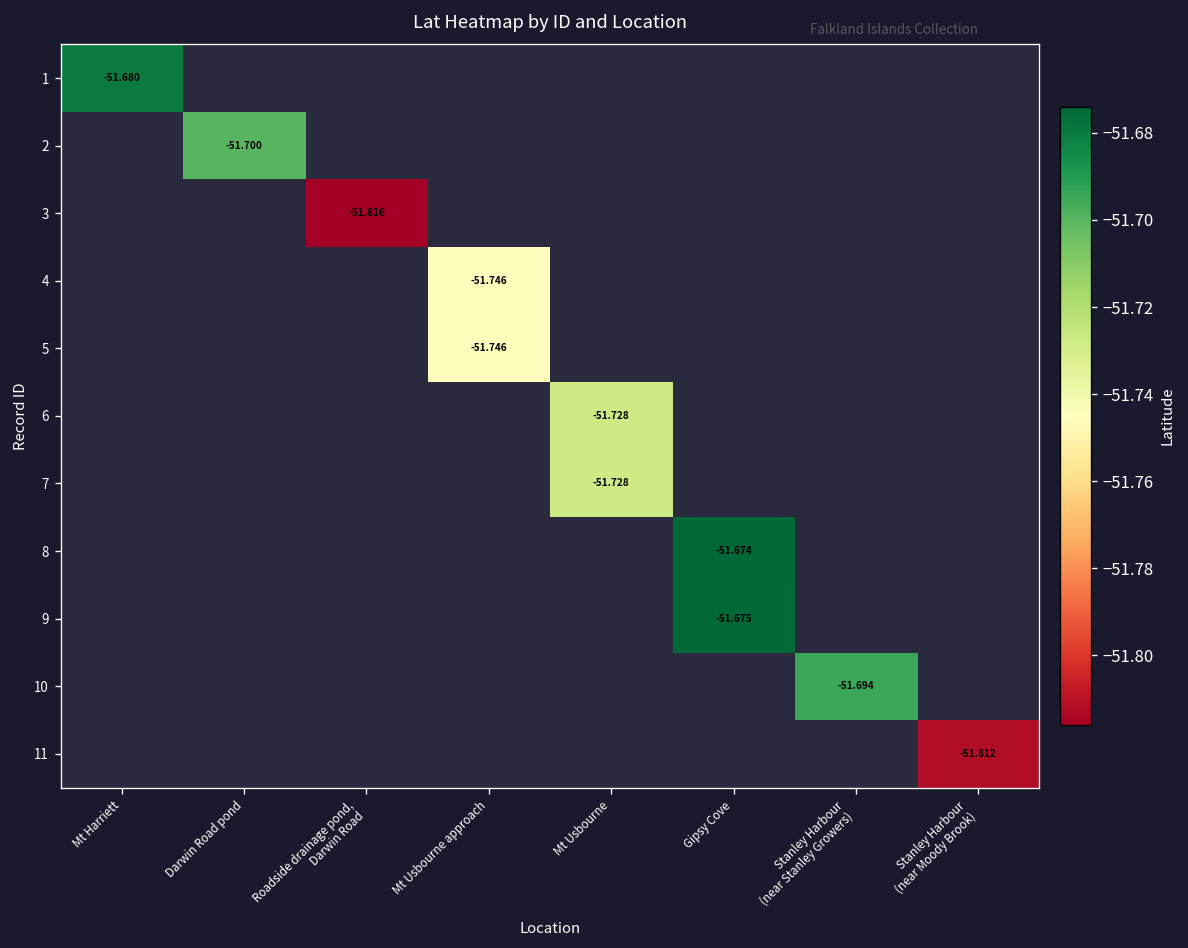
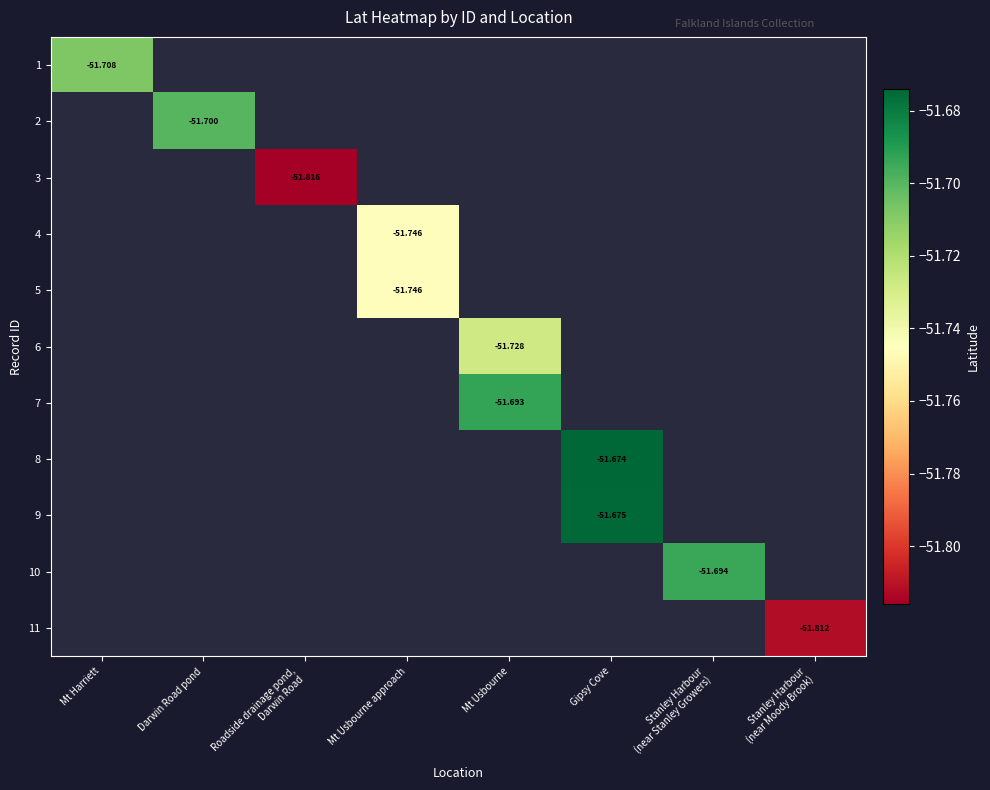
1, Mt Harriett: -51.680 -> -51.708
7, Mt Usbourne: -51.728 -> -51.693
